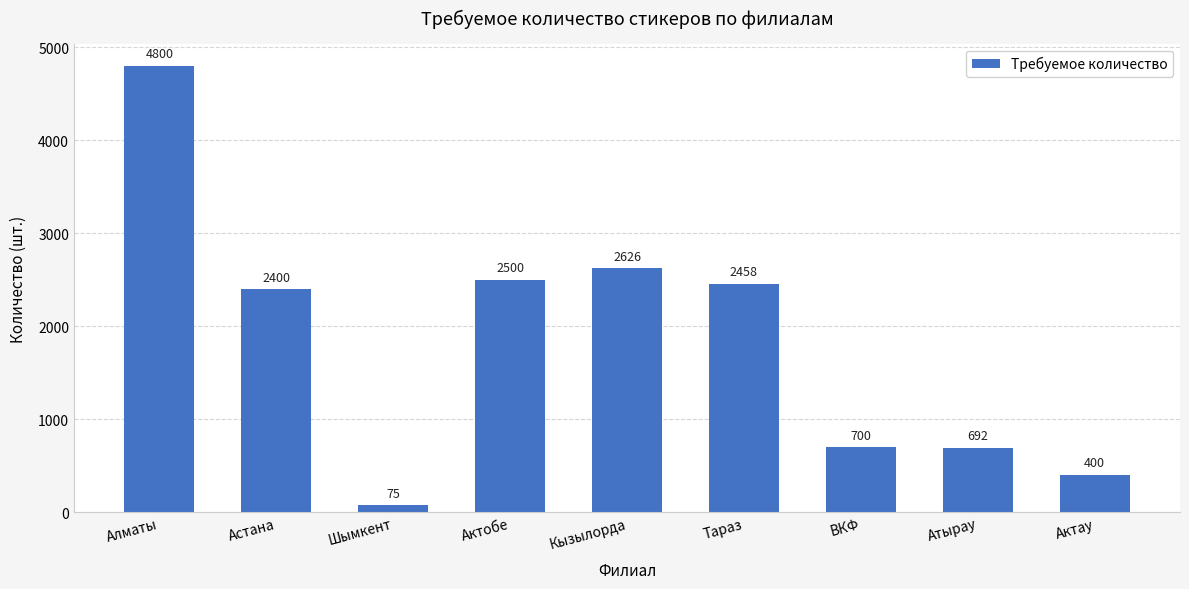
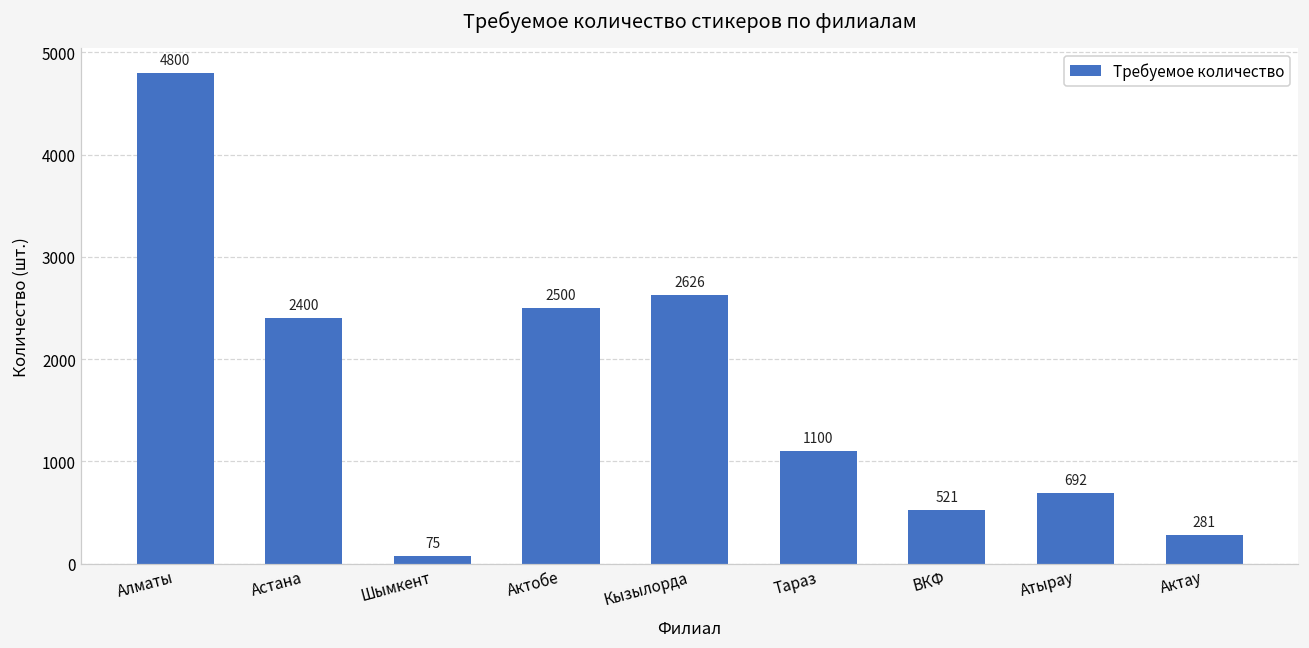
Тараз: 2458 -> 1100
ВКФ: 700 -> 521
Актау: 400 -> 281
